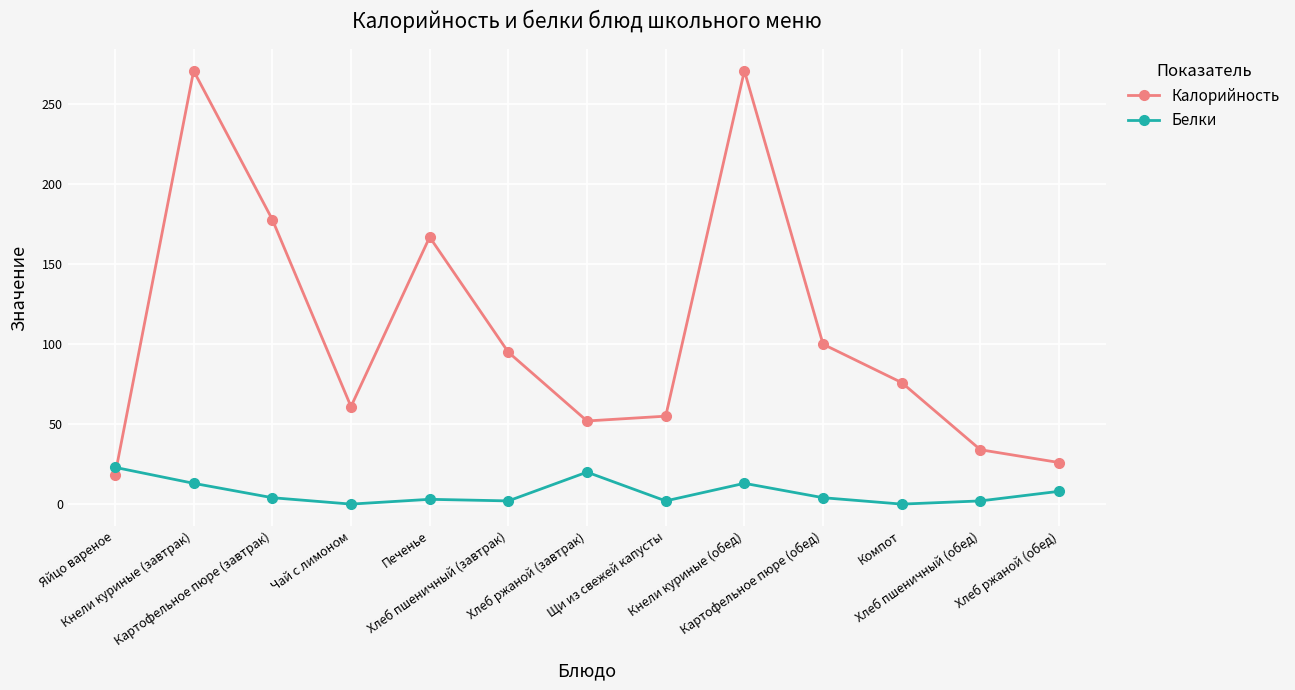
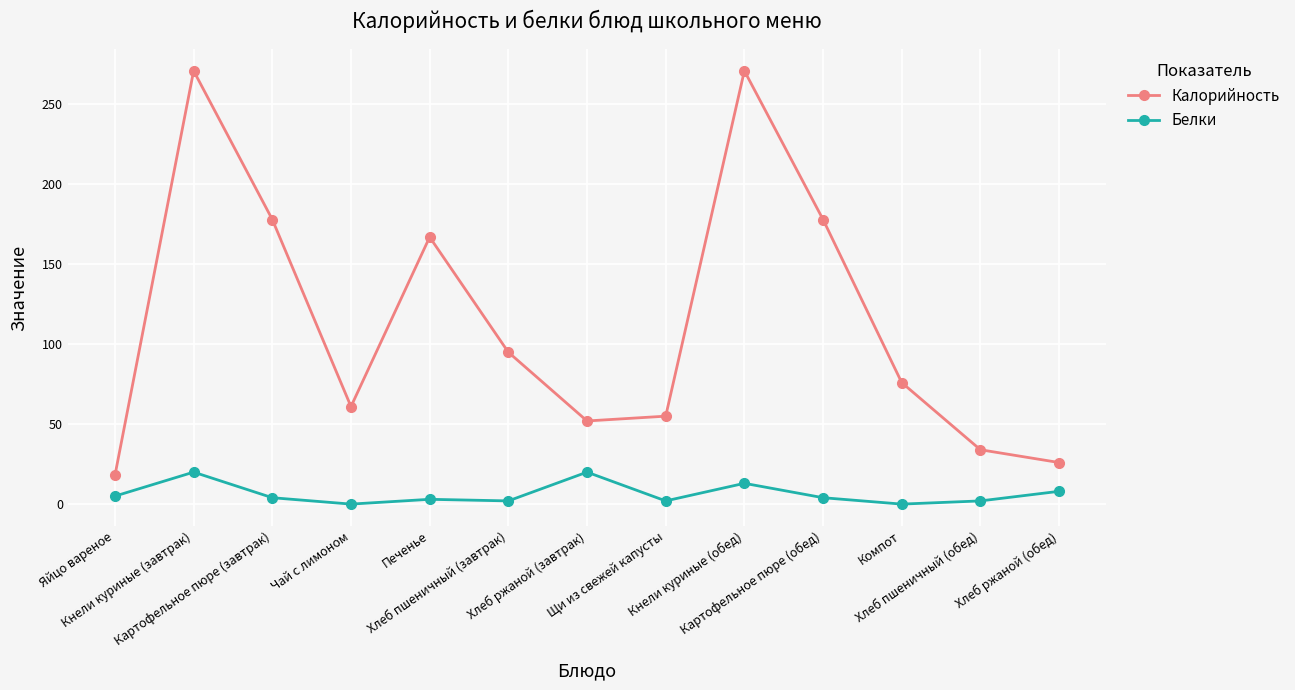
Белки, Яйцо вареное: 23 -> 5
Белки, Кнели куриные (завтрак): 13 -> 20
Калорийность, Картофельное пюре (обед): 100 -> 178
